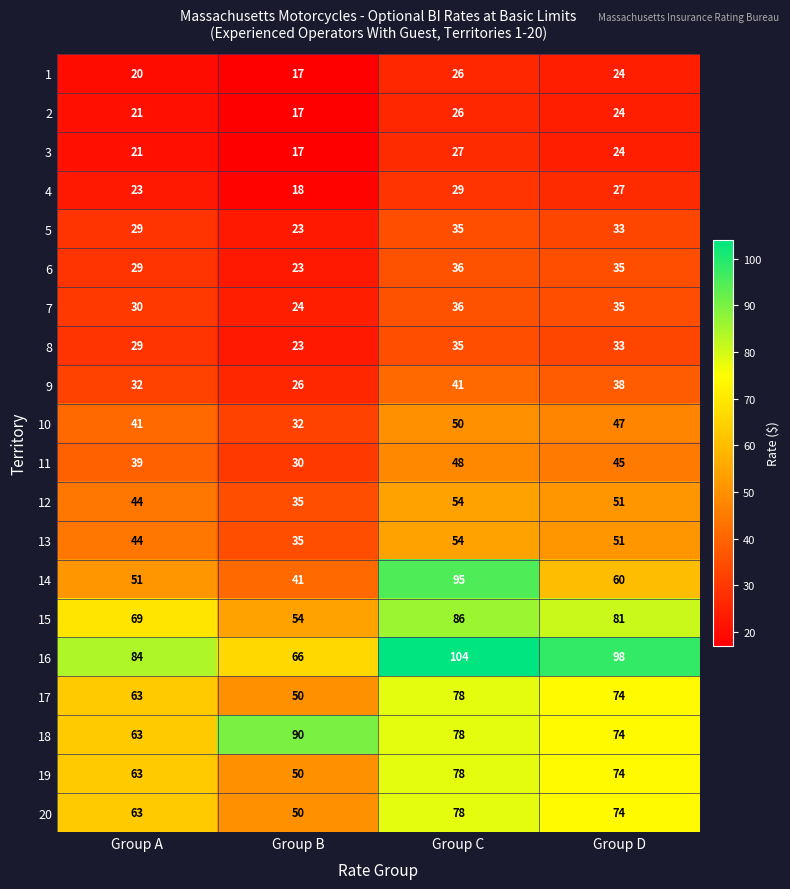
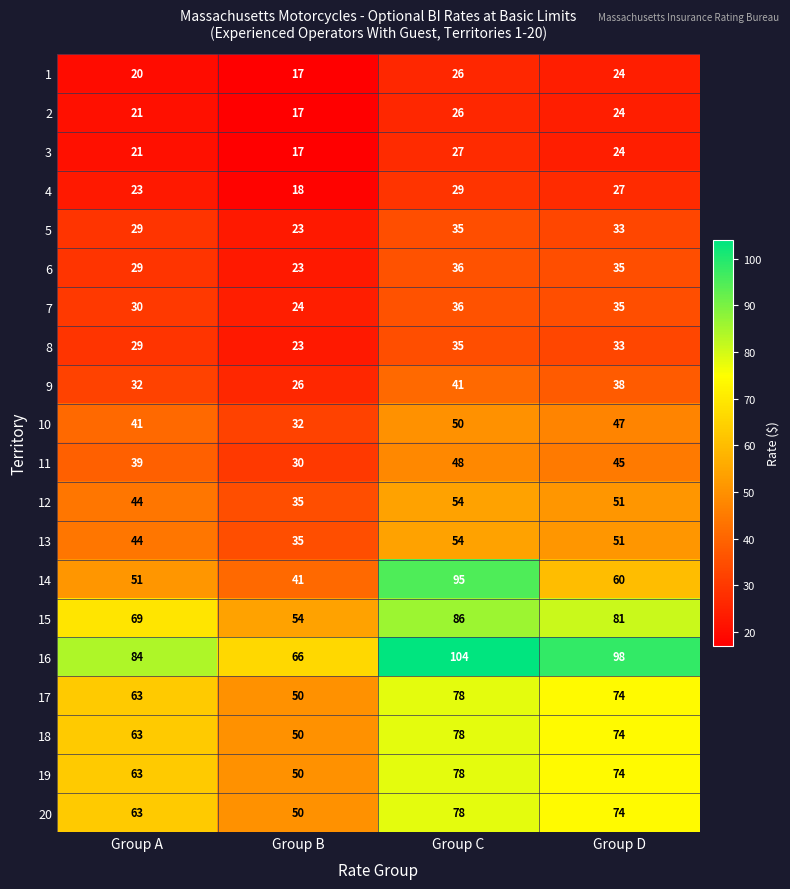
18, Group B: 90 -> 50
